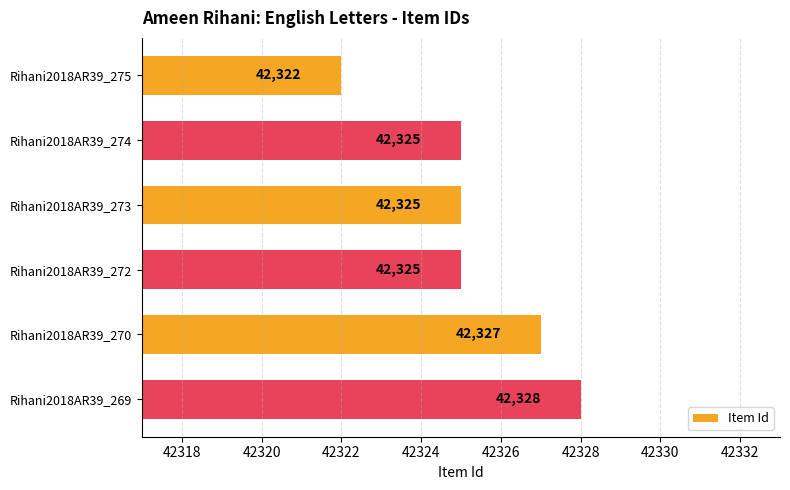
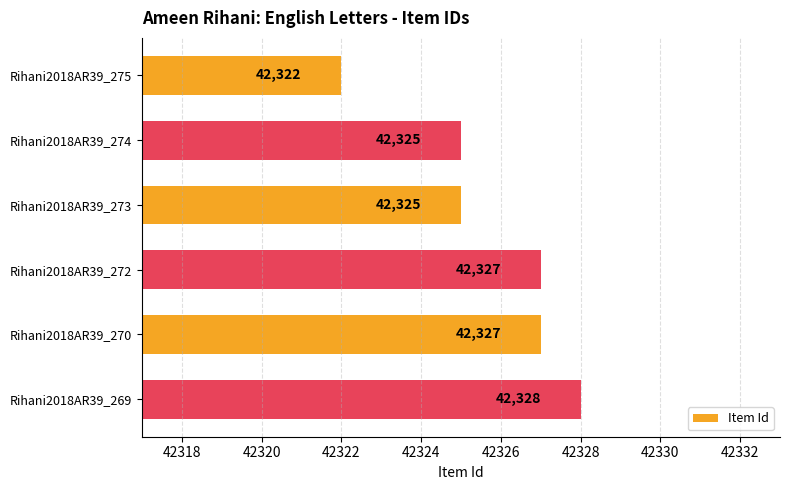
Rihani2018AR39_272: 42,325 -> 42,327
